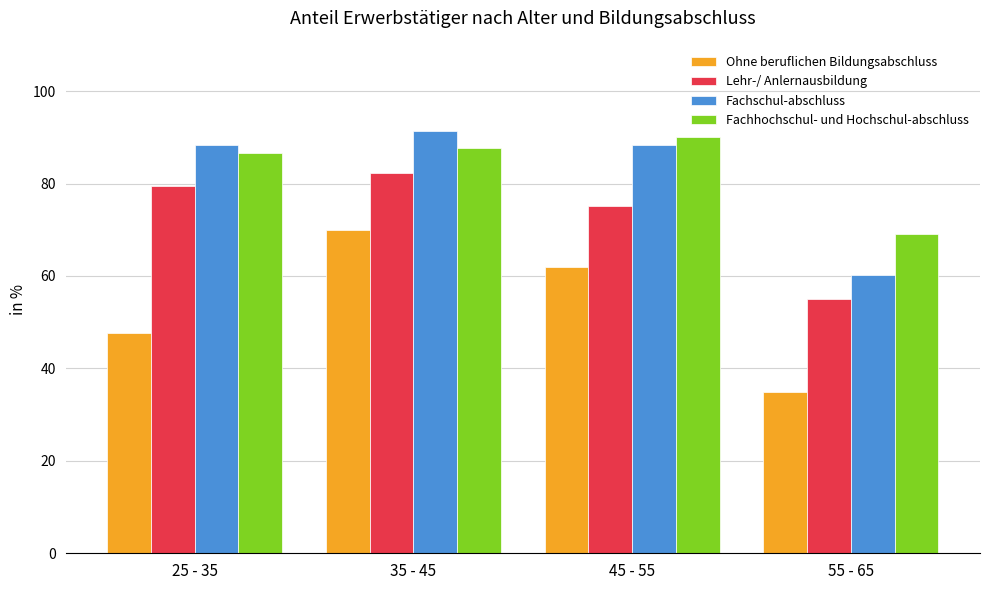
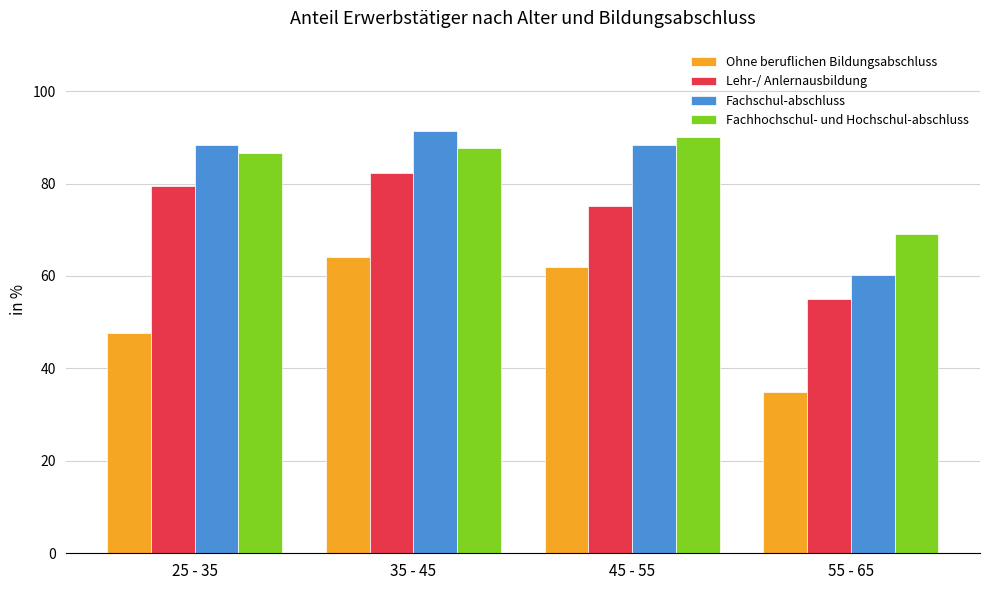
Ohne beruflichen Bildungsabschluss, 35 - 45: 70 -> 64
